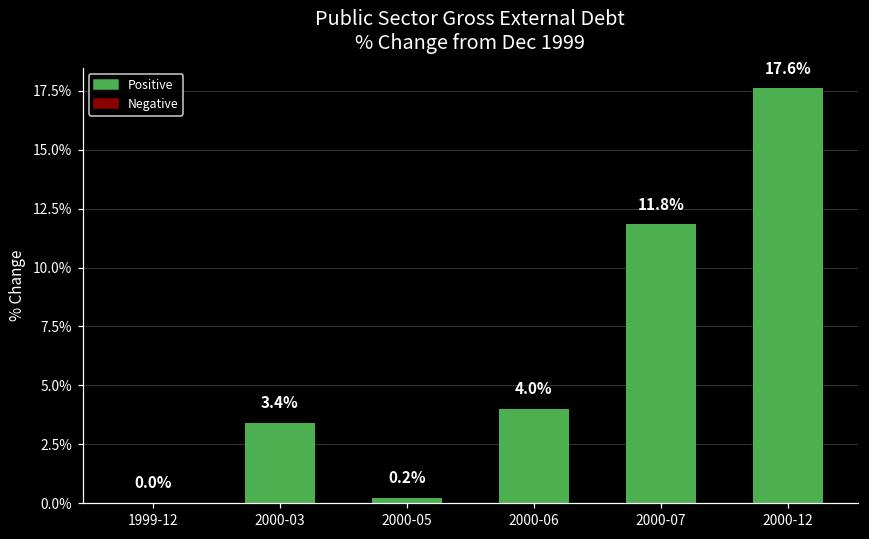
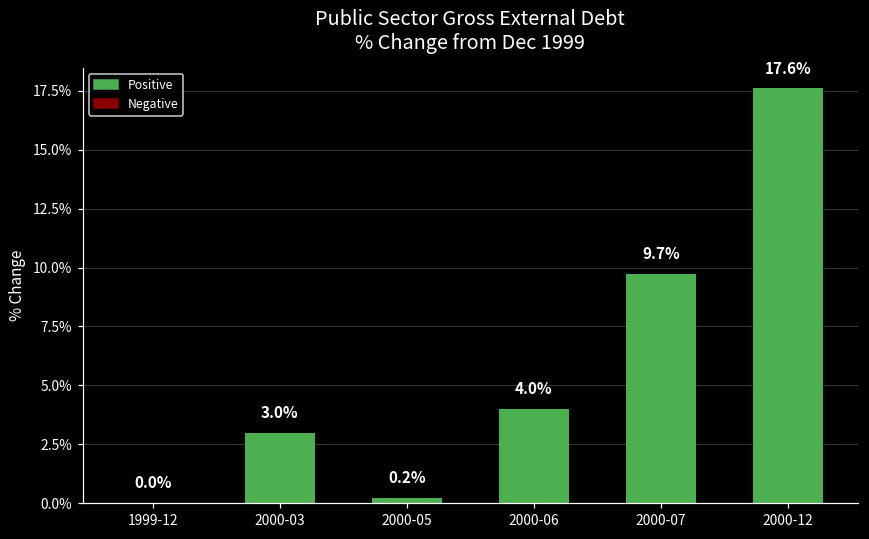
2000-03: 3.4% -> 3.0%
2000-07: 11.8% -> 9.7%
